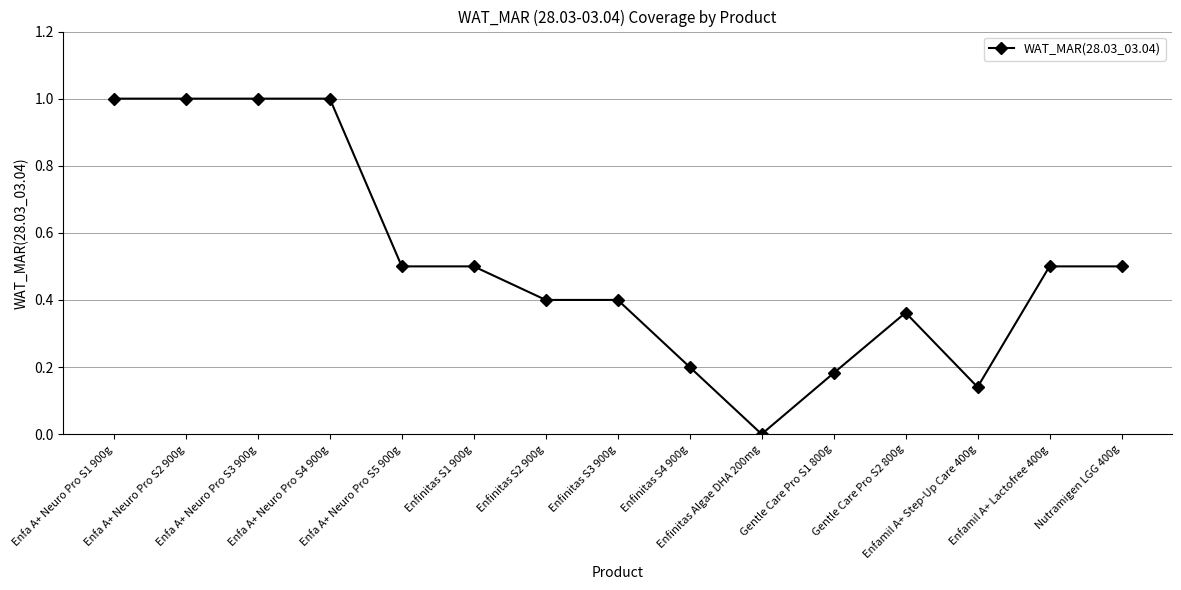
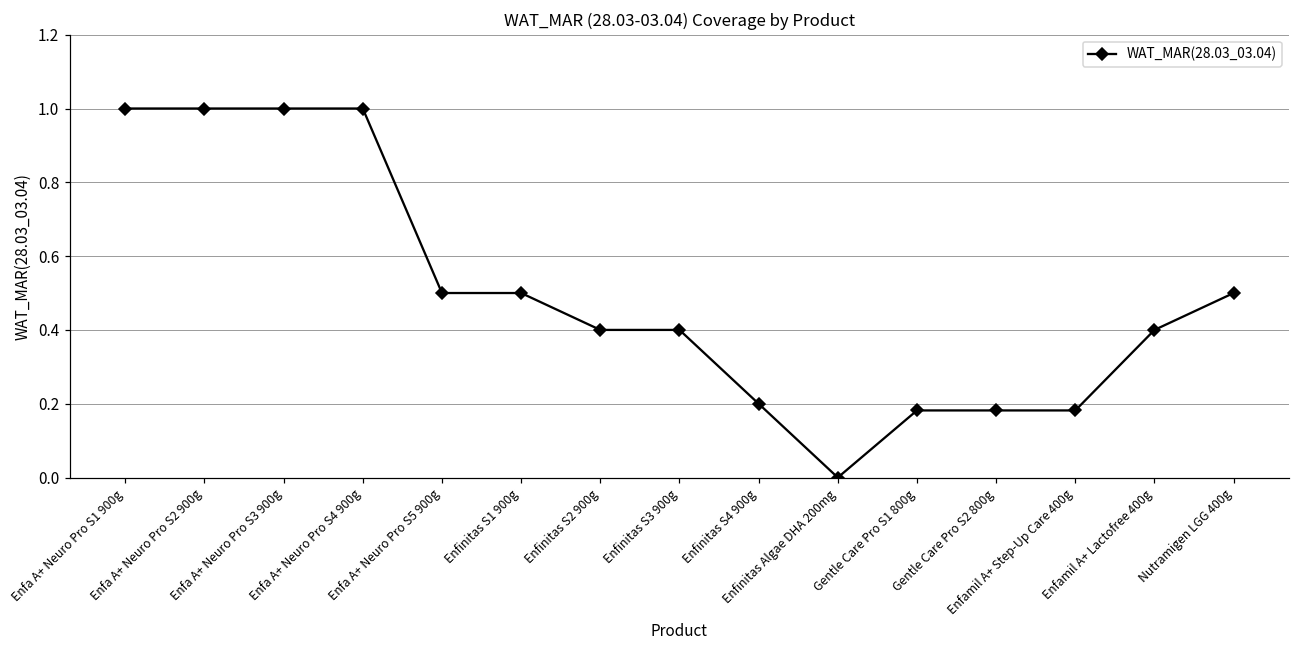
Gentle Care Pro S2 800g: 0.36 -> 0.18
Enfamil A+ Step-Up Care 400g: 0.14 -> 0.18
Enfamil A+ Lactofree 400g: 0.5 -> 0.4
